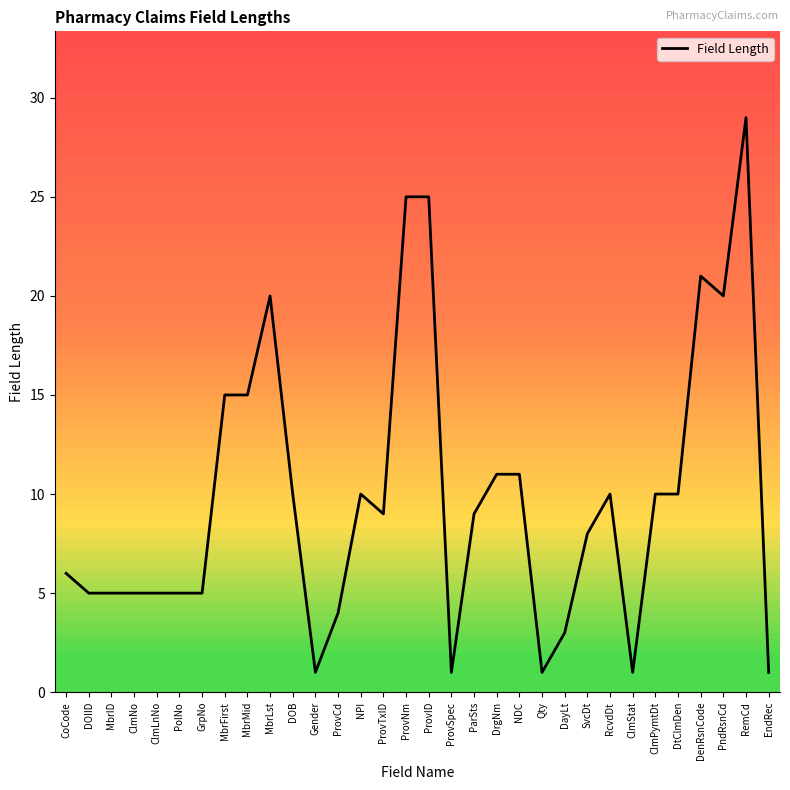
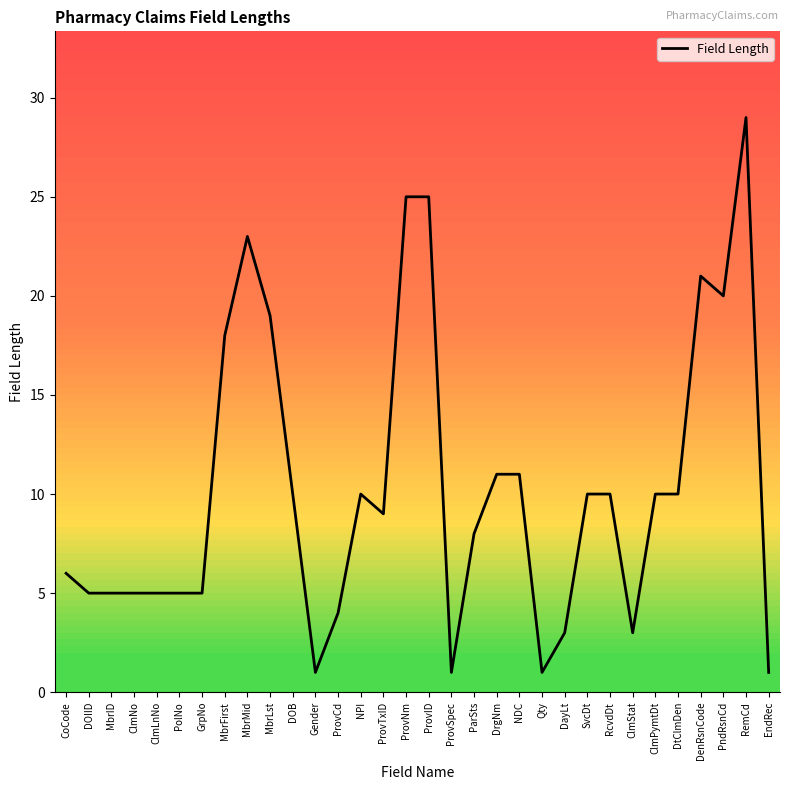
Field Length, MbrFirst: 15 -> 18
Field Length, MbrMid: 15 -> 23
Field Length, MbrLst: 20 -> 19
Field Length, ParSts: 9 -> 8
Field Length, SvcDt: 8 -> 10
Field Length, ClmStat: 1 -> 3
